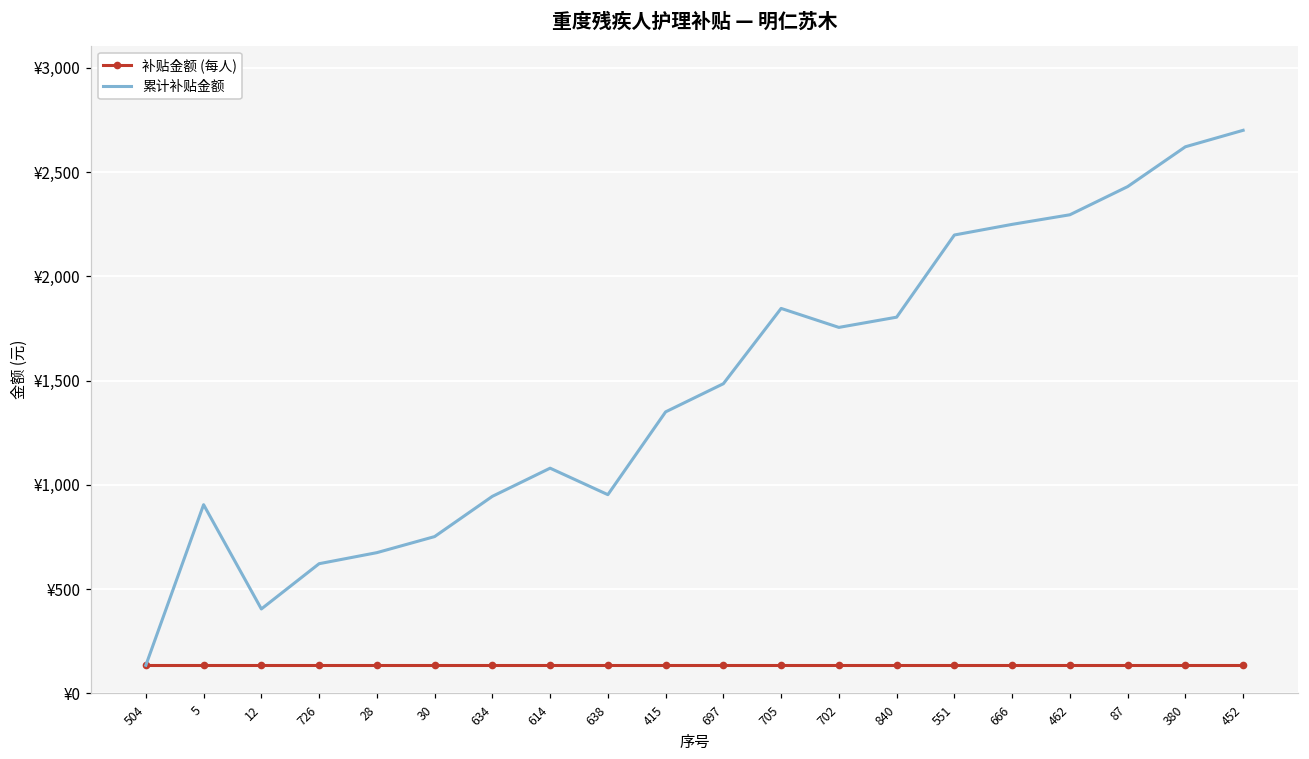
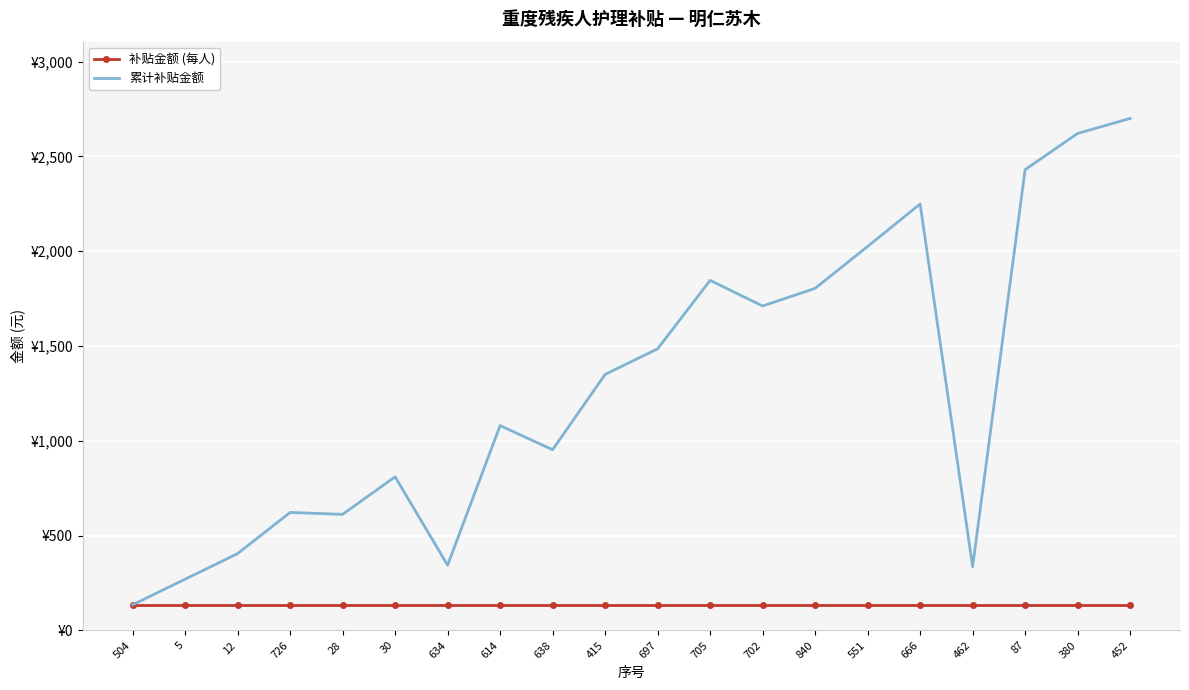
累计补贴金额, 5: ¥910 -> ¥270
累计补贴金额, 28: ¥680 -> ¥610
累计补贴金额, 30: ¥750 -> ¥810
累计补贴金额, 634: ¥950 -> ¥340
累计补贴金额, 702: ¥1,760 -> ¥1,710
累计补贴金额, 551: ¥2,200 -> ¥2,030
累计补贴金额, 462: ¥2,300 -> ¥340
